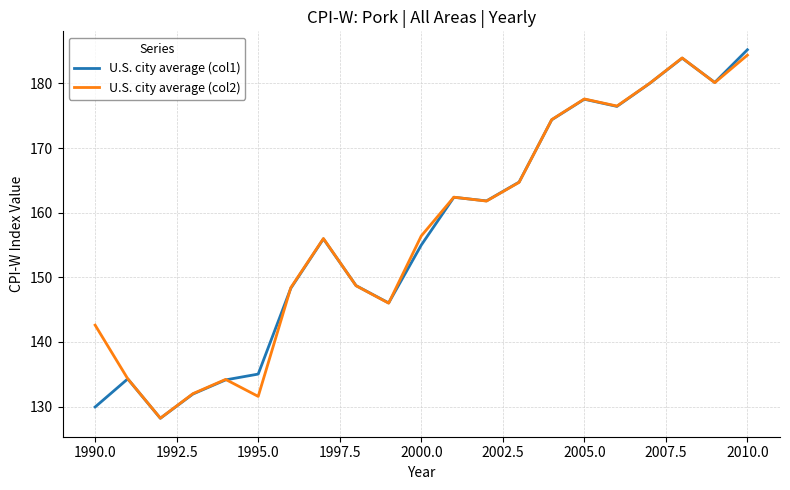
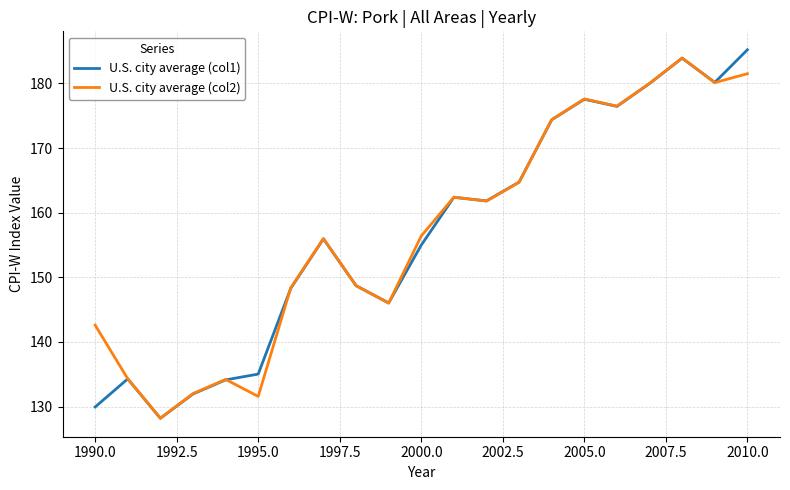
U.S. city average (col2), 2010.0: 184 -> 182
